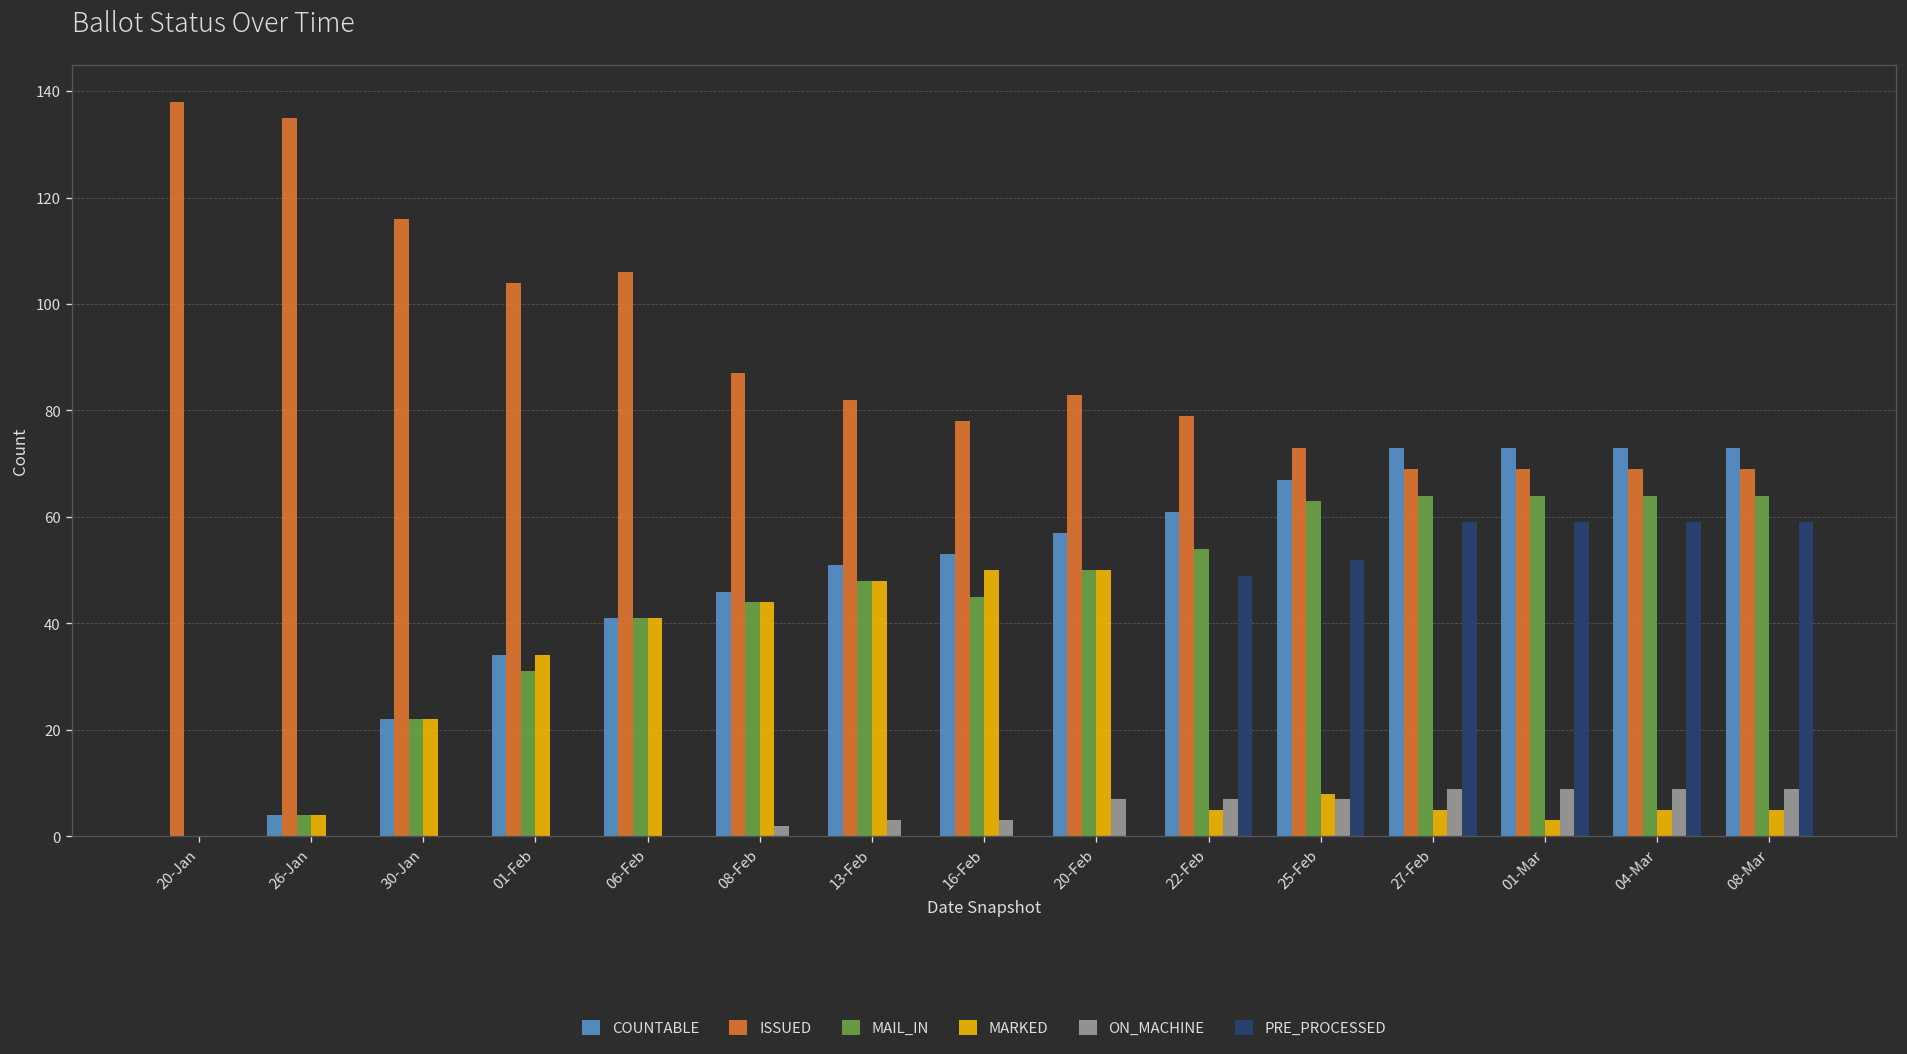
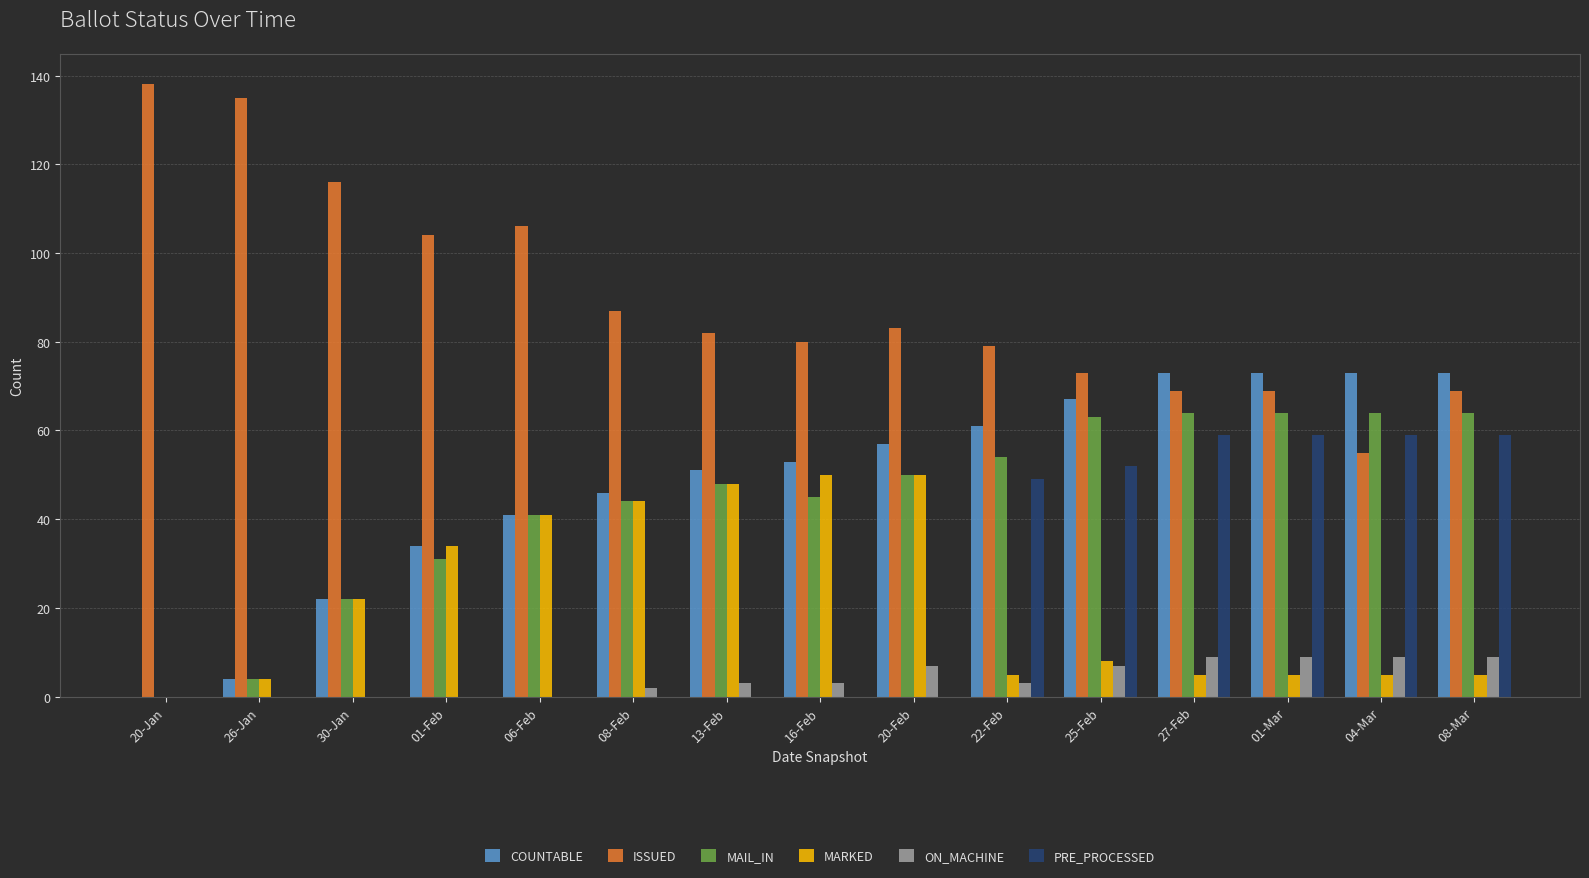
ISSUED, 16-Feb: 78 -> 80
ON_MACHINE, 22-Feb: 7 -> 3
MARKED, 01-Mar: 3 -> 5
ISSUED, 04-Mar: 69 -> 55
